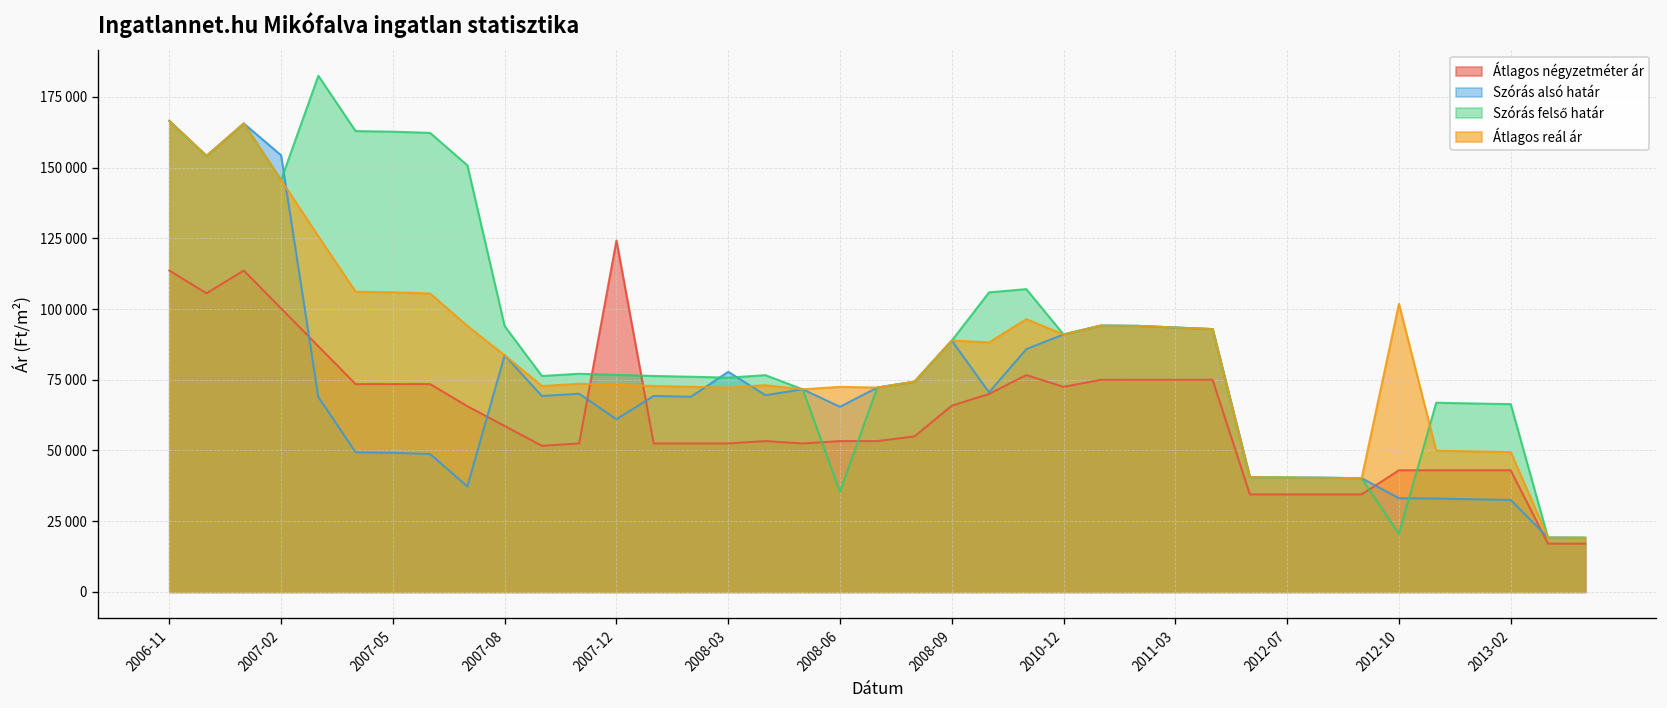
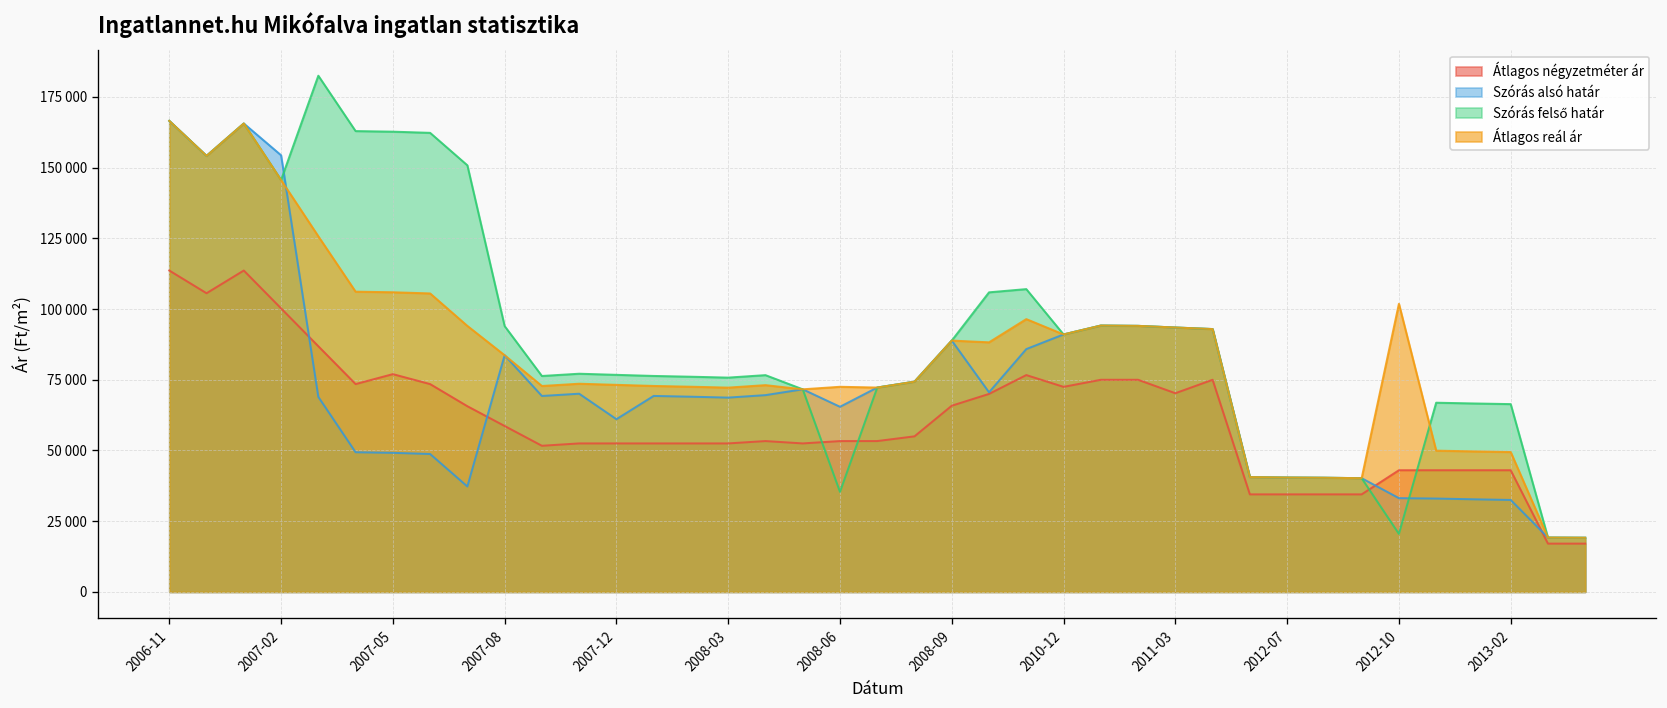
Átlagos négyzetméter ár, 2007-05: 73000 -> 77000
Átlagos négyzetméter ár, 2007-12: 124000 -> 53000
Szórás alsó határ, 2008-03: 78000 -> 69000
Átlagos négyzetméter ár, 2011-03: 75000 -> 70000
